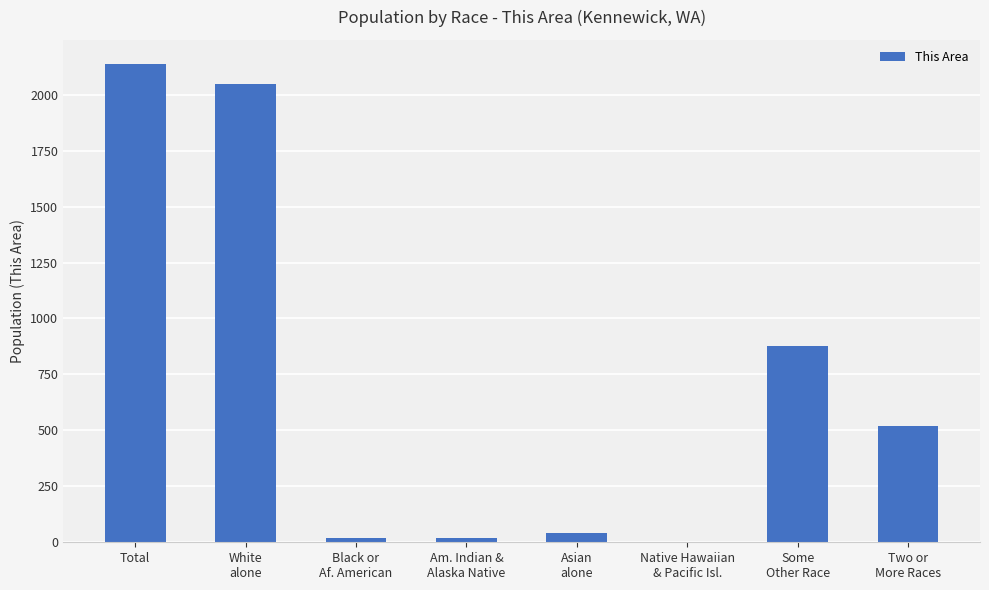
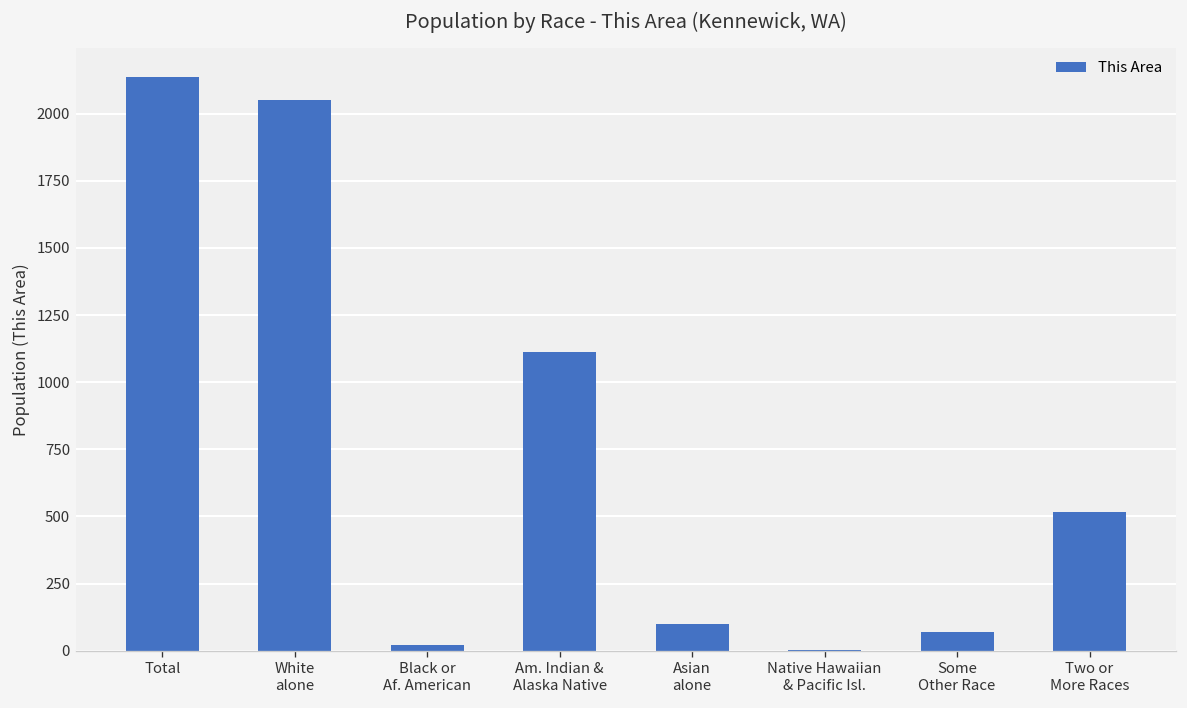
Am. Indian & Alaska Native: 20 -> 1110
Asian alone: 40 -> 100
Some Other Race: 880 -> 70
